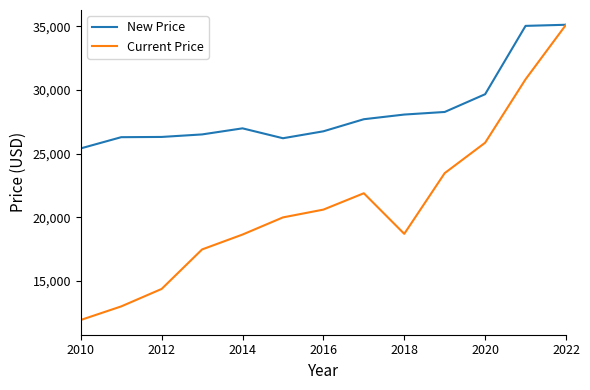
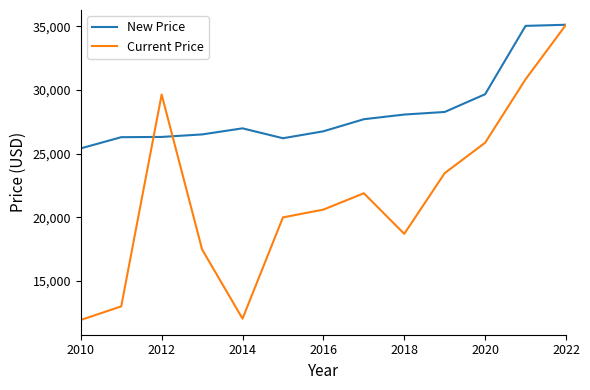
Current Price, 2012: 14,400 -> 29,700
Current Price, 2014: 18,600 -> 12,000
